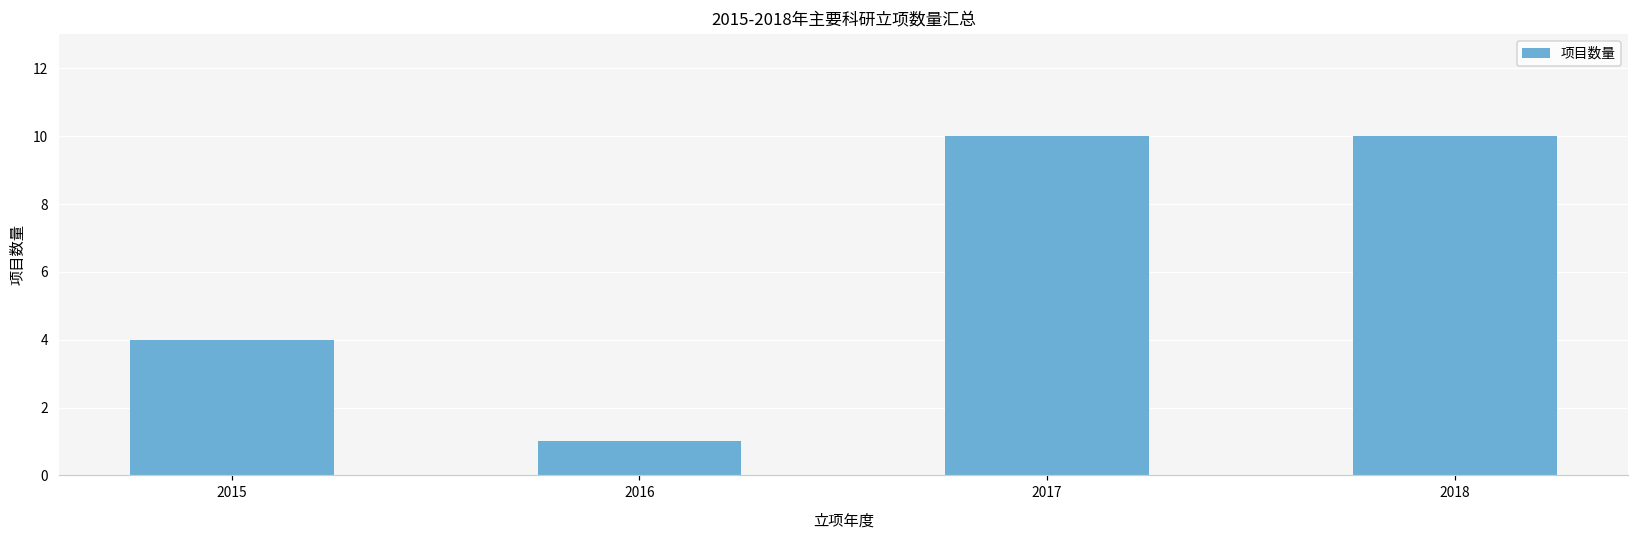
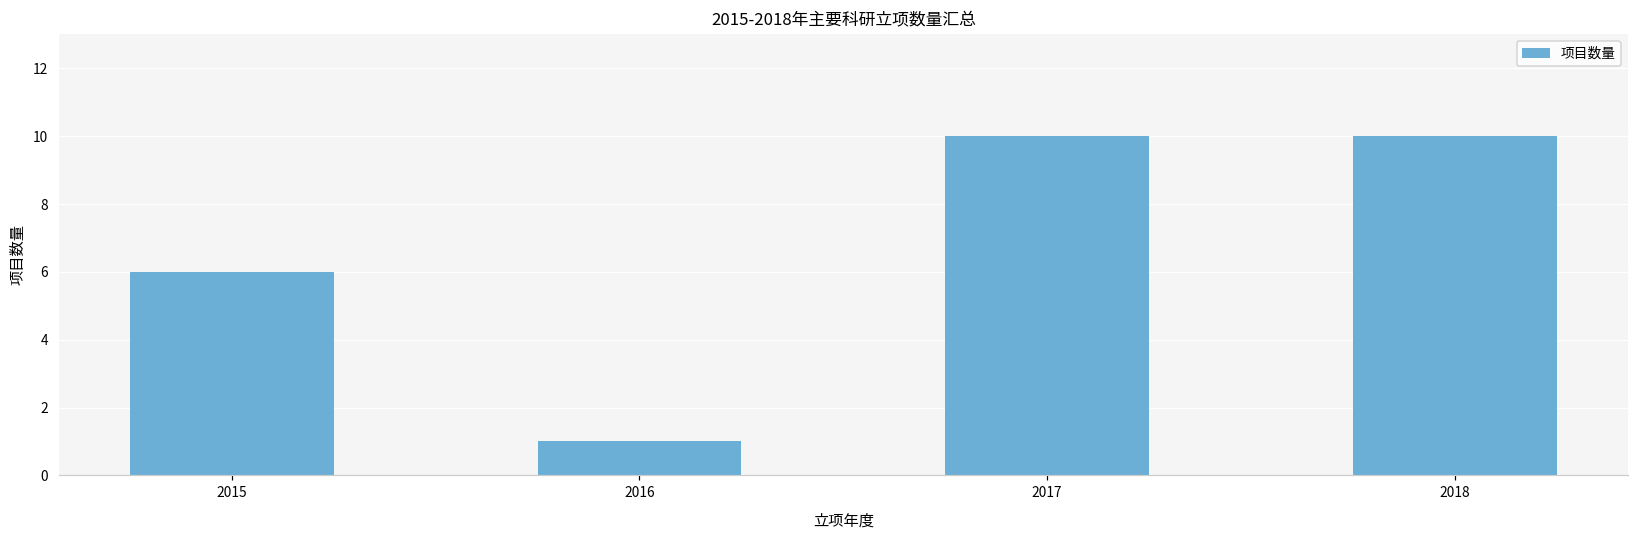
2015: 4 -> 6
